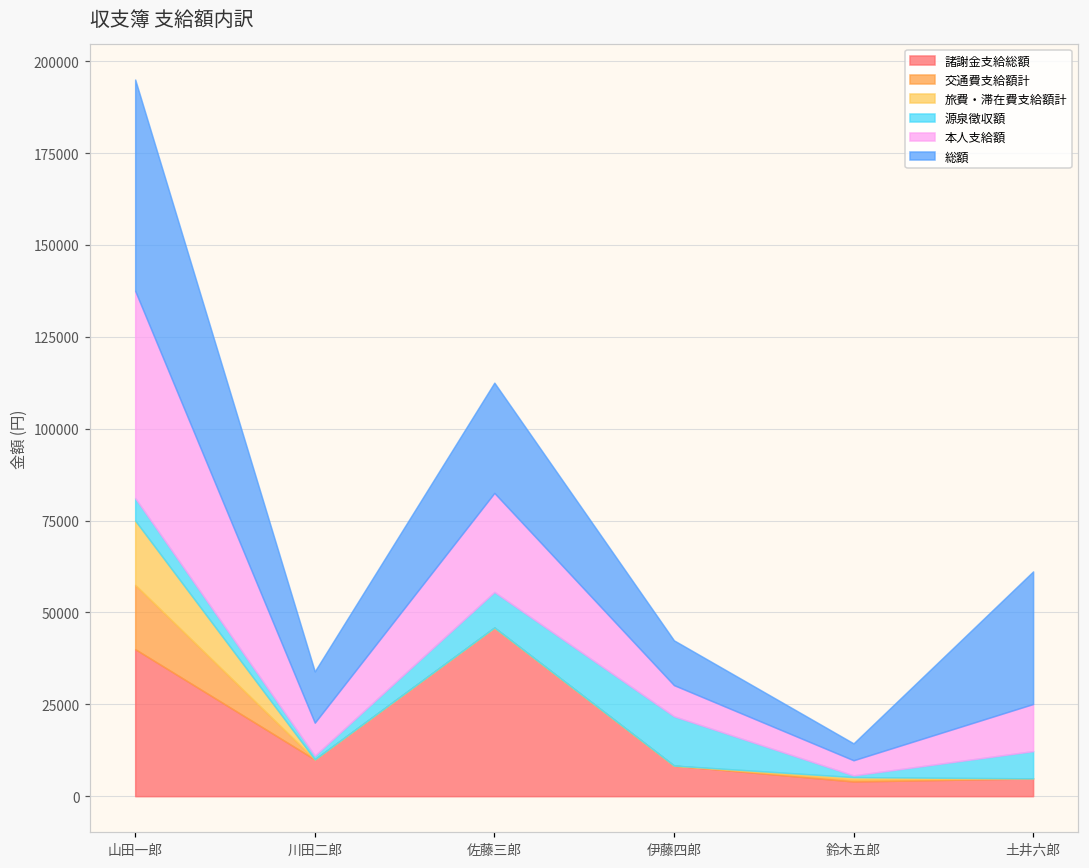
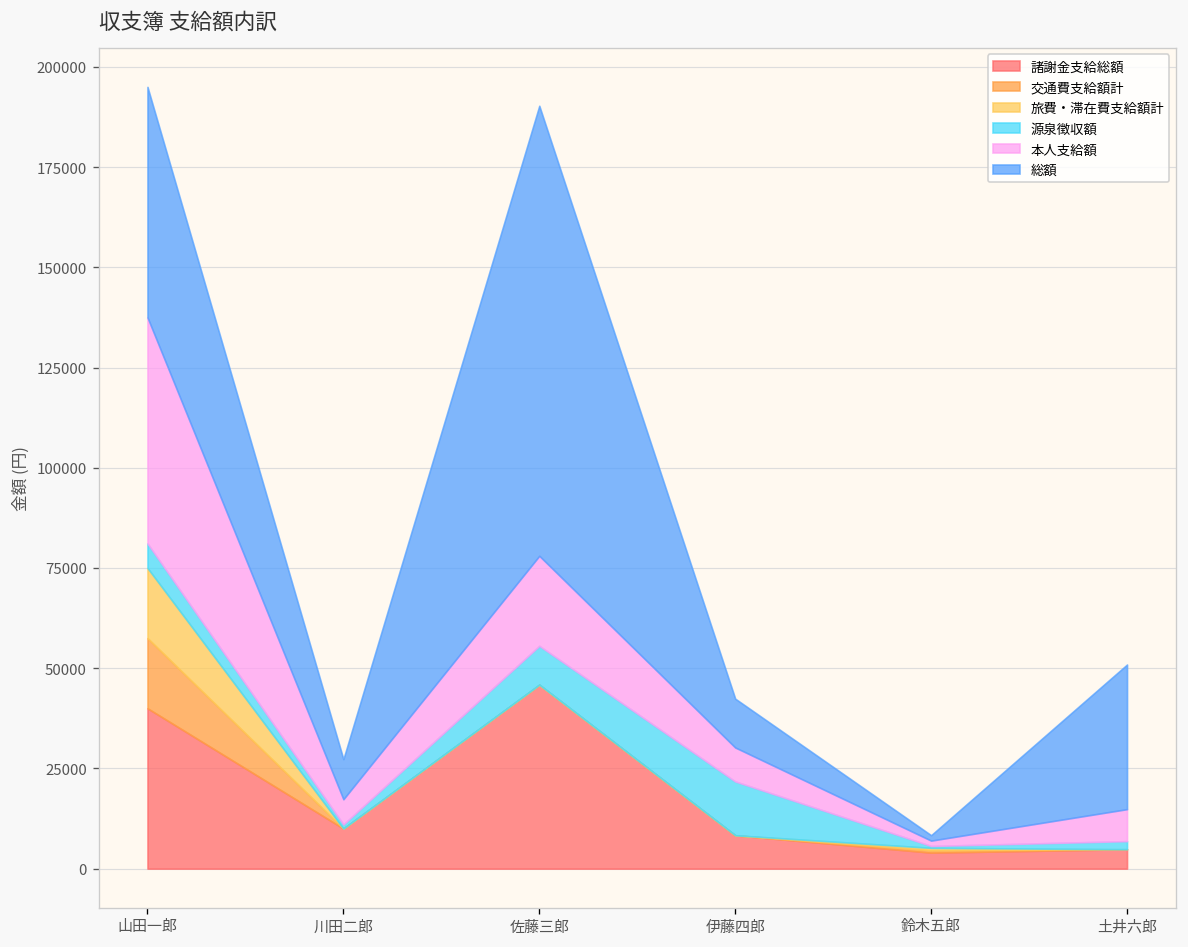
本人支給額, 川田二郎: 9000 -> 6000
総額, 川田二郎: 14000 -> 10000
本人支給額, 佐藤三郎: 27000 -> 22000
総額, 佐藤三郎: 30000 -> 112000
本人支給額, 鈴木五郎: 4000 -> 1000
総額, 鈴木五郎: 5000 -> 1000
源泉徴収額, 土井六郎: 7000 -> 2000
本人支給額, 土井六郎: 13000 -> 8000
